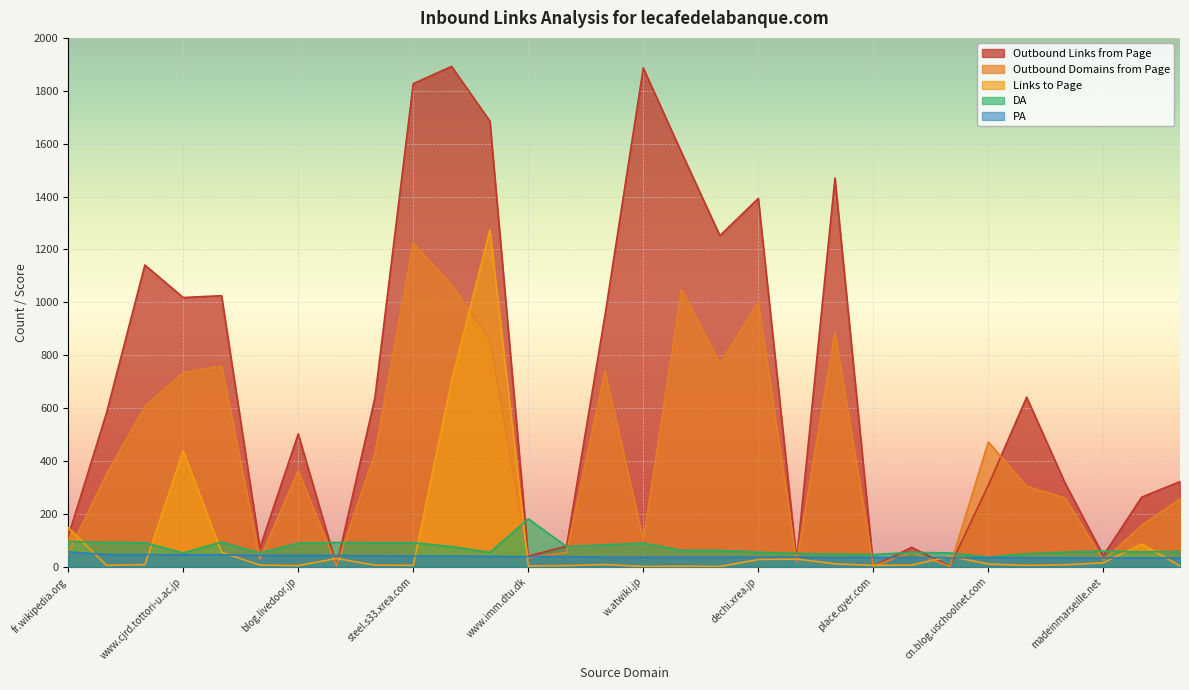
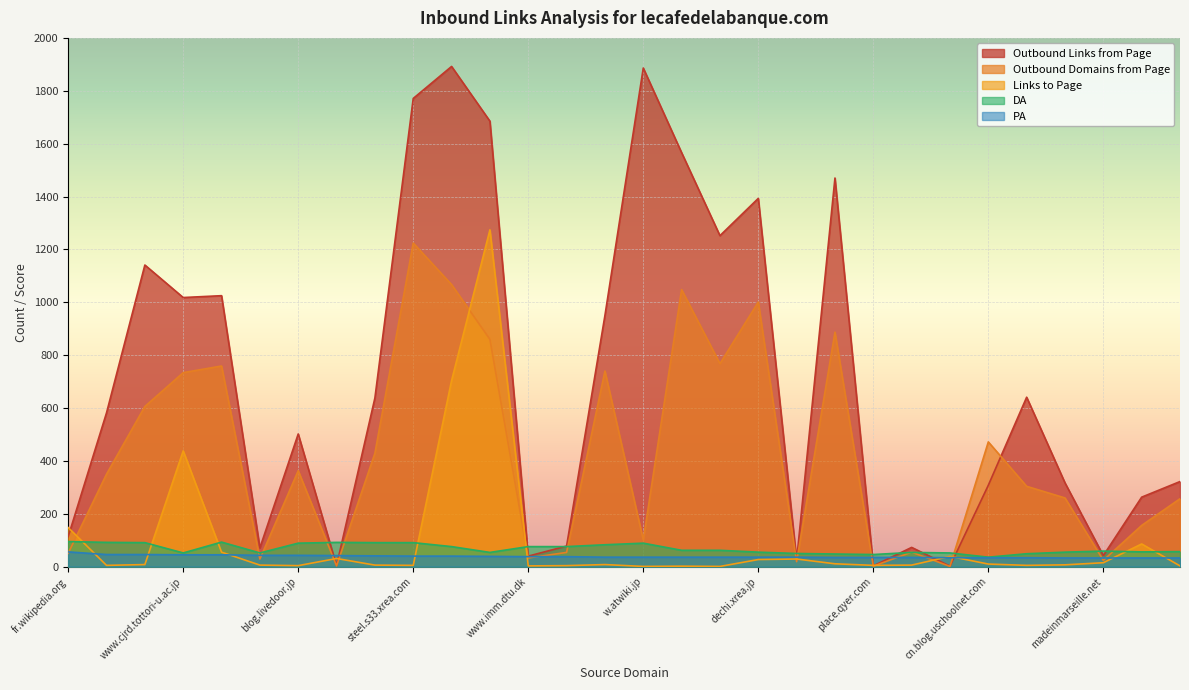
Outbound Links from Page, steel.s33.xrea.com: 1830 -> 1770
DA, www.imm.dtu.dk: 180 -> 80
